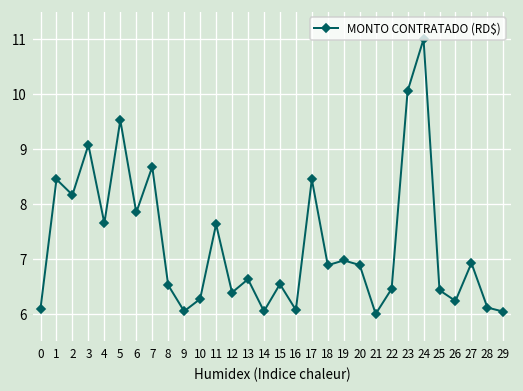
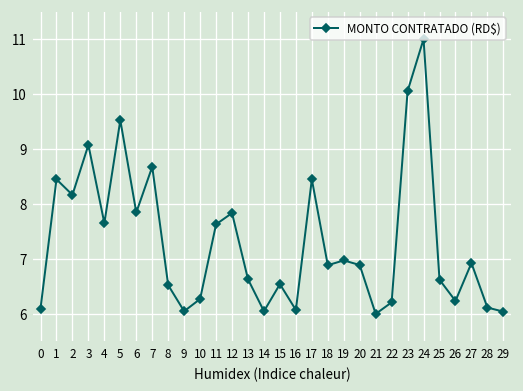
12: 6.4 -> 7.8
22: 6.5 -> 6.2
25: 6.4 -> 6.6
